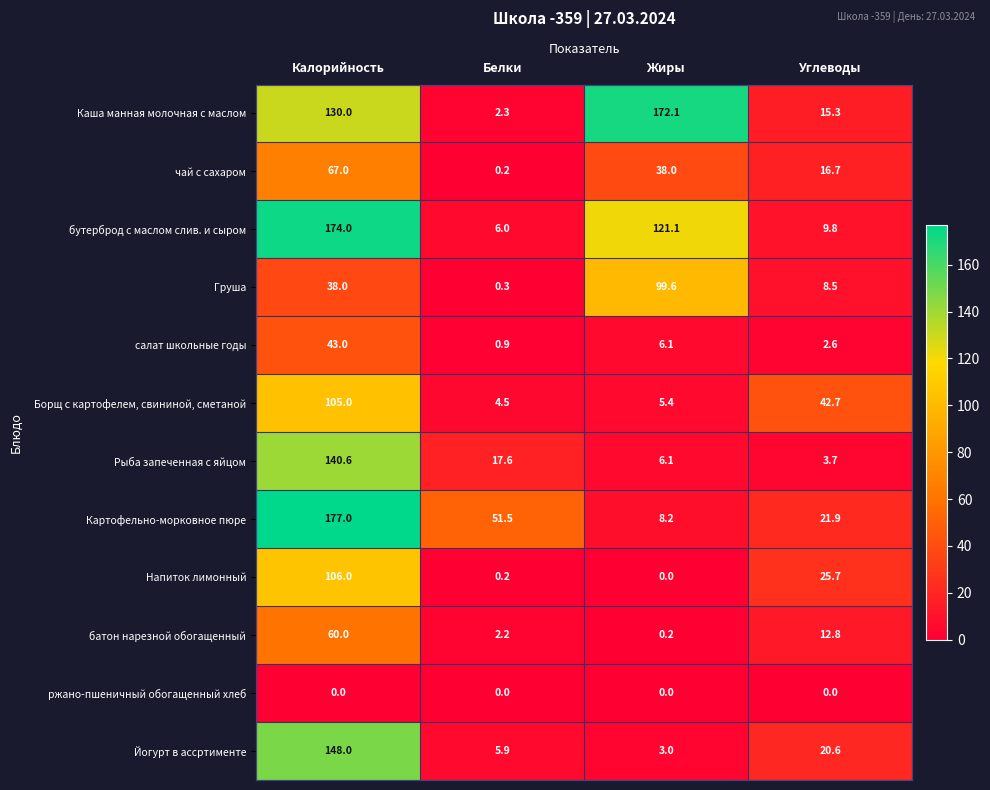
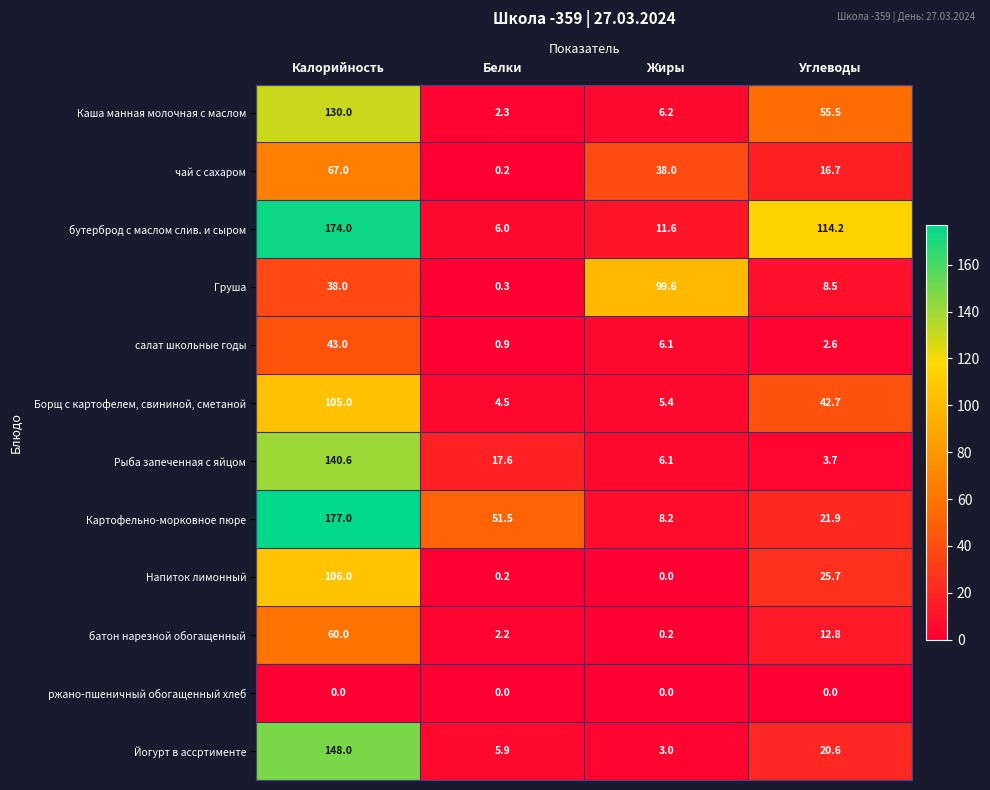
Каша манная молочная с маслом, Жиры: 172.1 -> 6.2
Каша манная молочная с маслом, Углеводы: 15.3 -> 55.5
бутерброд с маслом слив. и сыром, Жиры: 121.1 -> 11.6
бутерброд с маслом слив. и сыром, Углеводы: 9.8 -> 114.2
